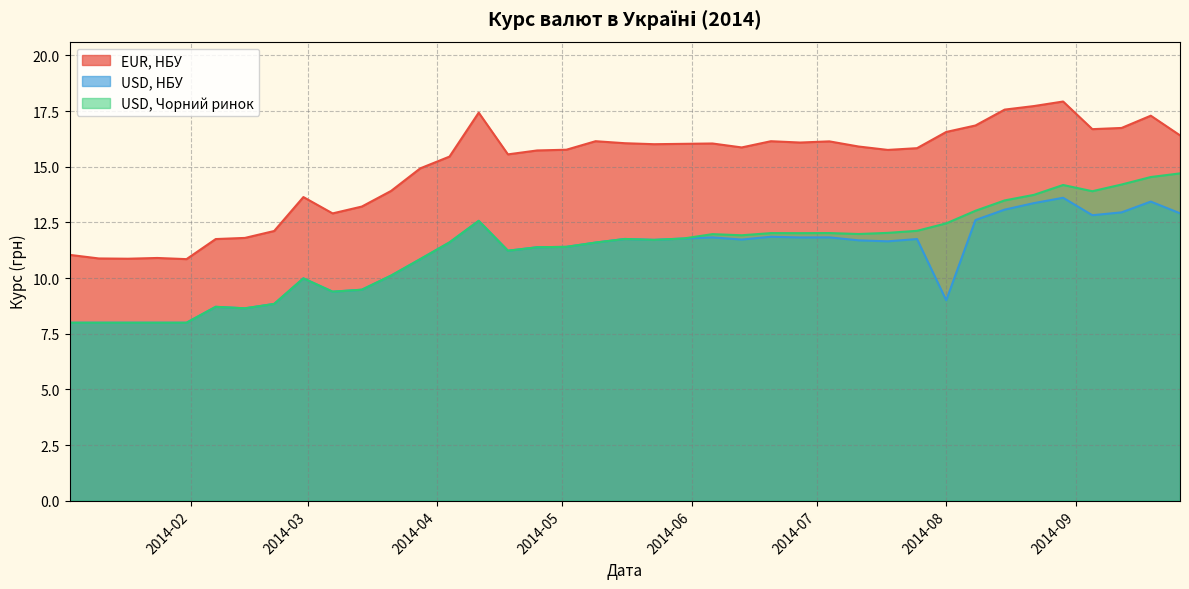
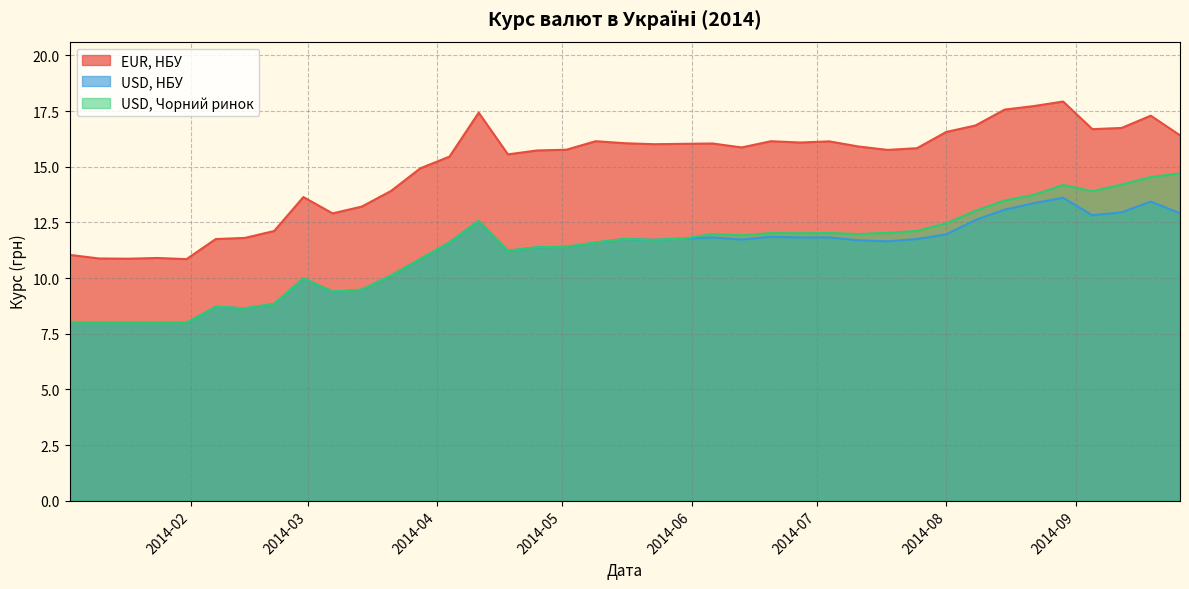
USD, НБУ, 2014-08: 9.0 -> 12.0
